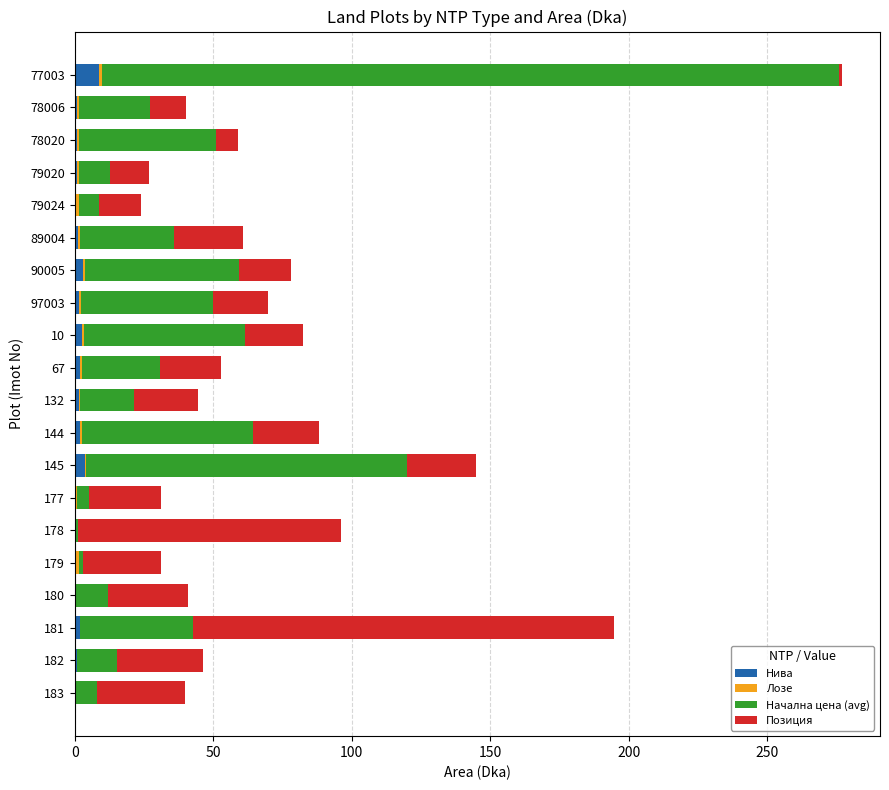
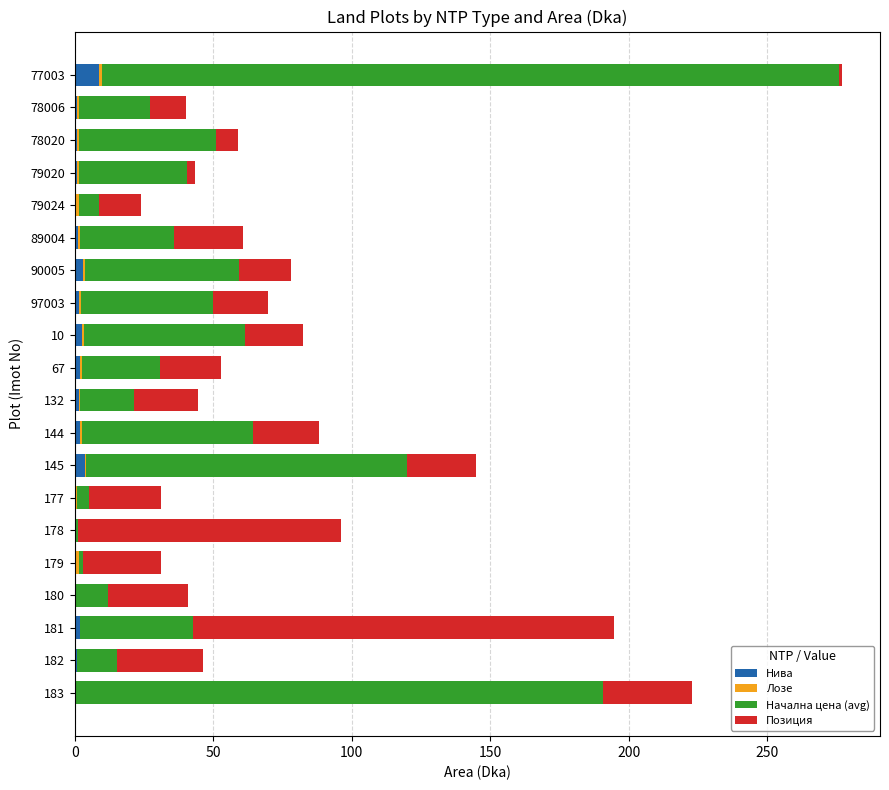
Начална цена (avg), 79020: 11 -> 39
Позиция, 79020: 14 -> 3
Начална цена (avg), 183: 8 -> 190
